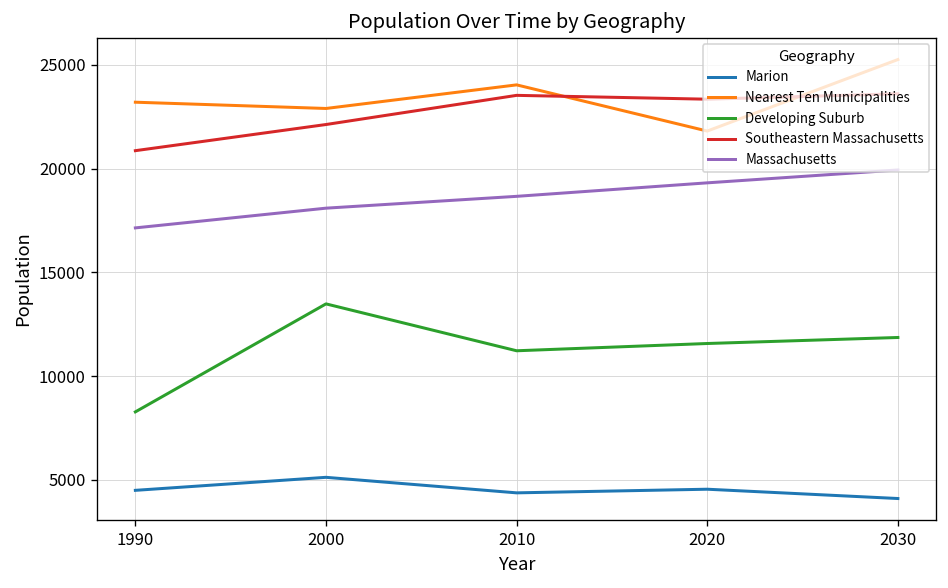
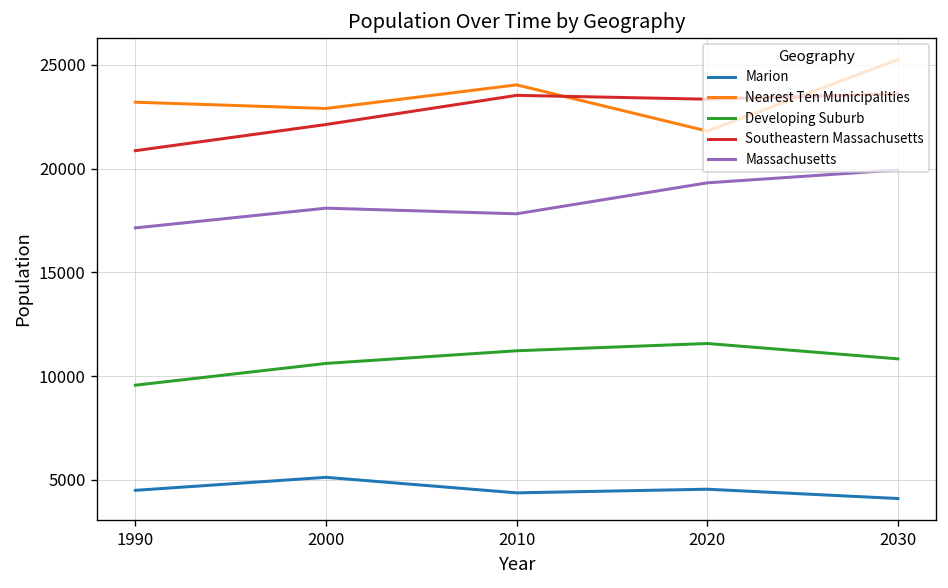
Developing Suburb, 1990: 8300 -> 9600
Developing Suburb, 2000: 13500 -> 10600
Massachusetts, 2010: 18700 -> 17800
Developing Suburb, 2030: 11900 -> 10800
